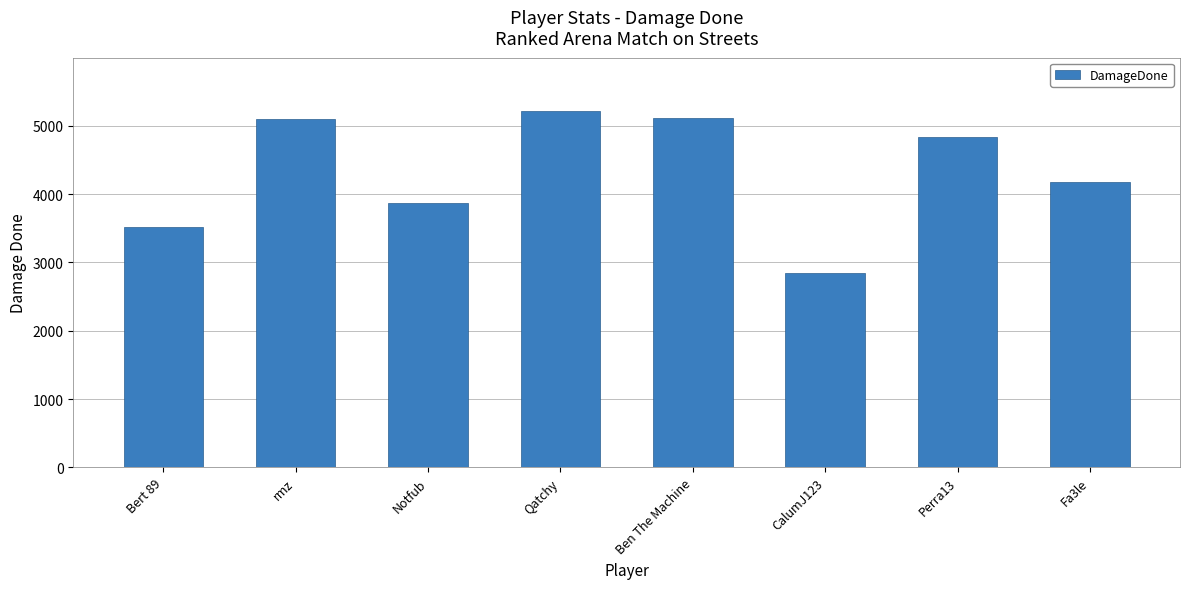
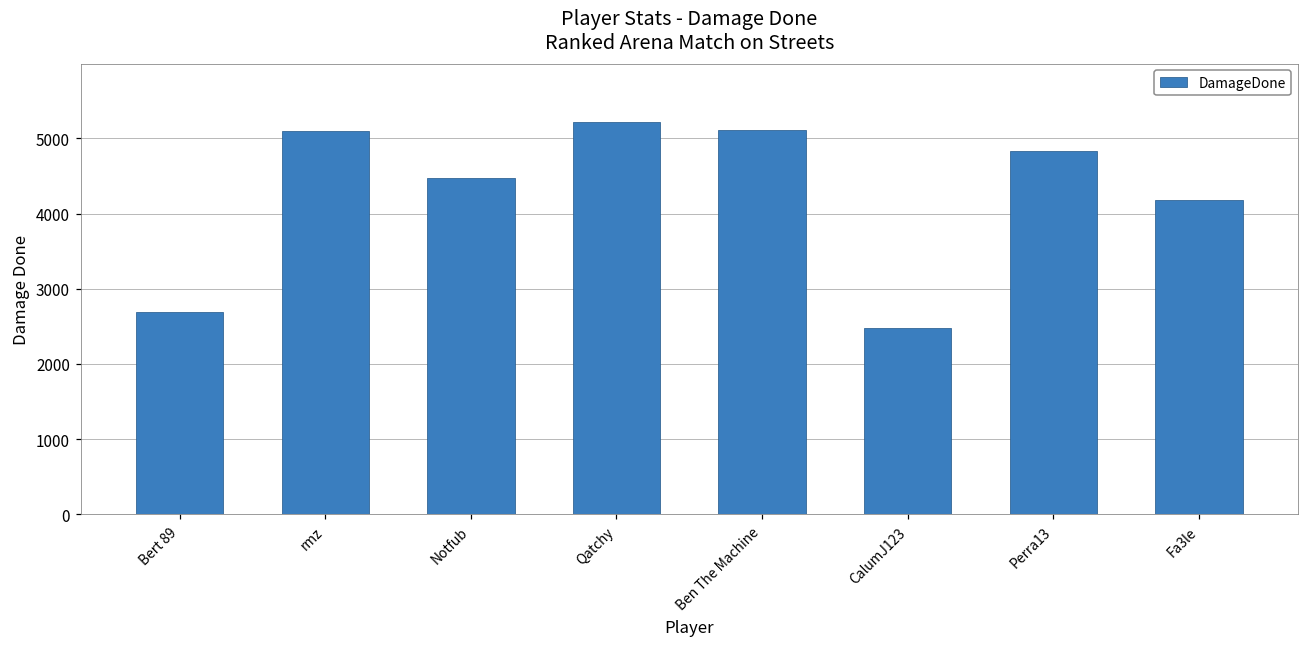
Bert 89: 3500 -> 2700
Notfub: 3900 -> 4500
CalumJ123: 2800 -> 2500
